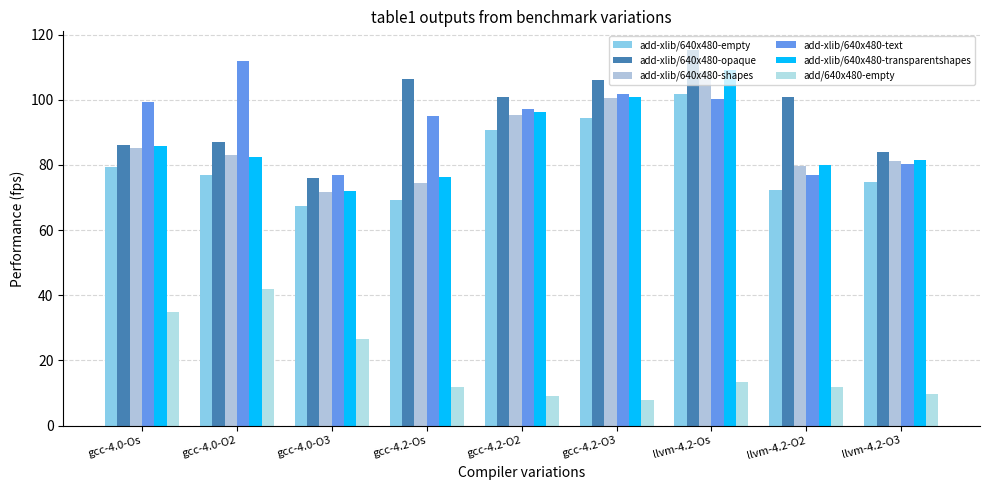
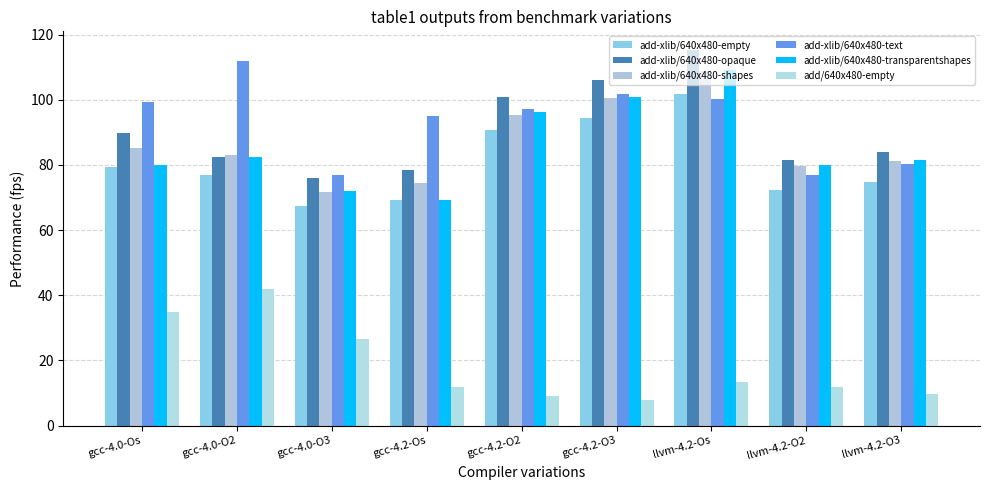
add-xlib/640x480-opaque, gcc-4.0-Os: 86 -> 90
add-xlib/640x480-transparentshapes, gcc-4.0-Os: 86 -> 80
add-xlib/640x480-opaque, gcc-4.0-O2: 87 -> 82
add-xlib/640x480-opaque, gcc-4.2-Os: 106 -> 78
add-xlib/640x480-transparentshapes, gcc-4.2-Os: 76 -> 69
add-xlib/640x480-opaque, llvm-4.2-O2: 101 -> 82
